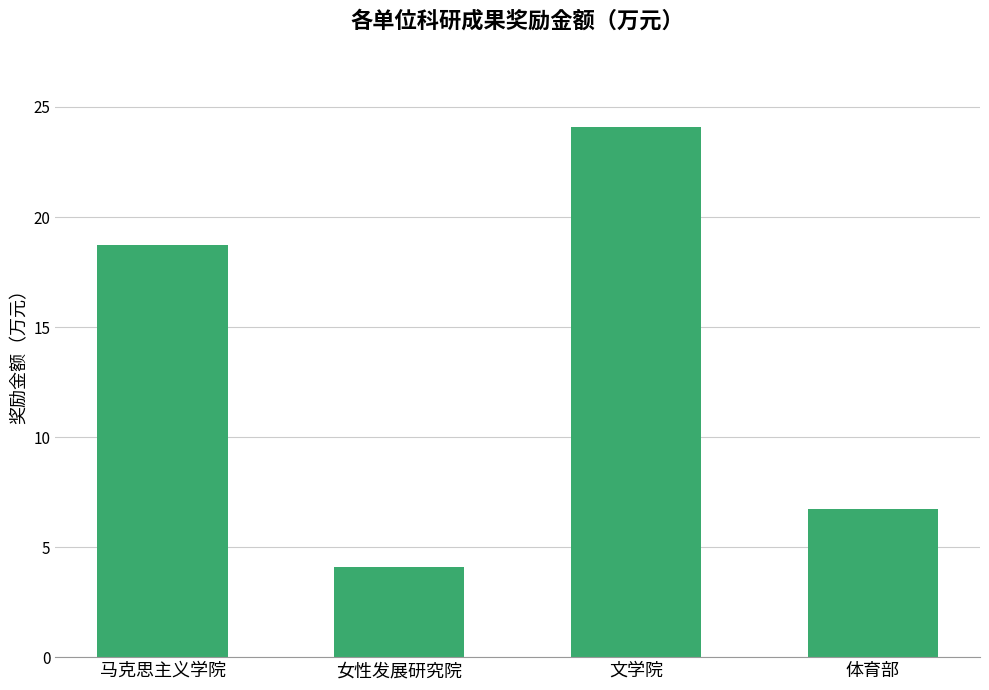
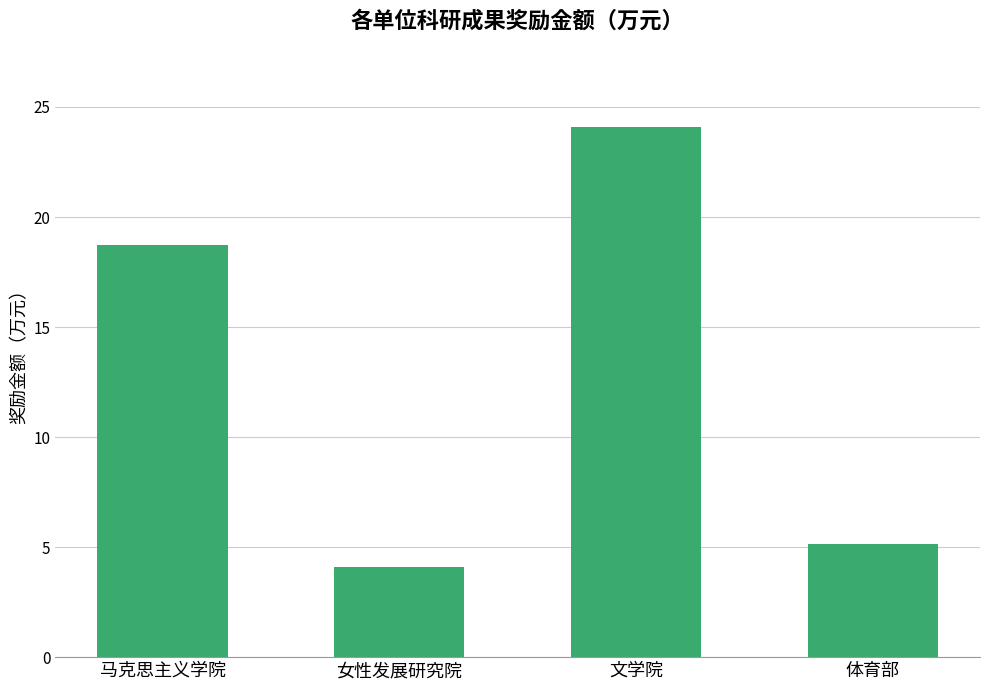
体育部: 6.7 -> 5.1
